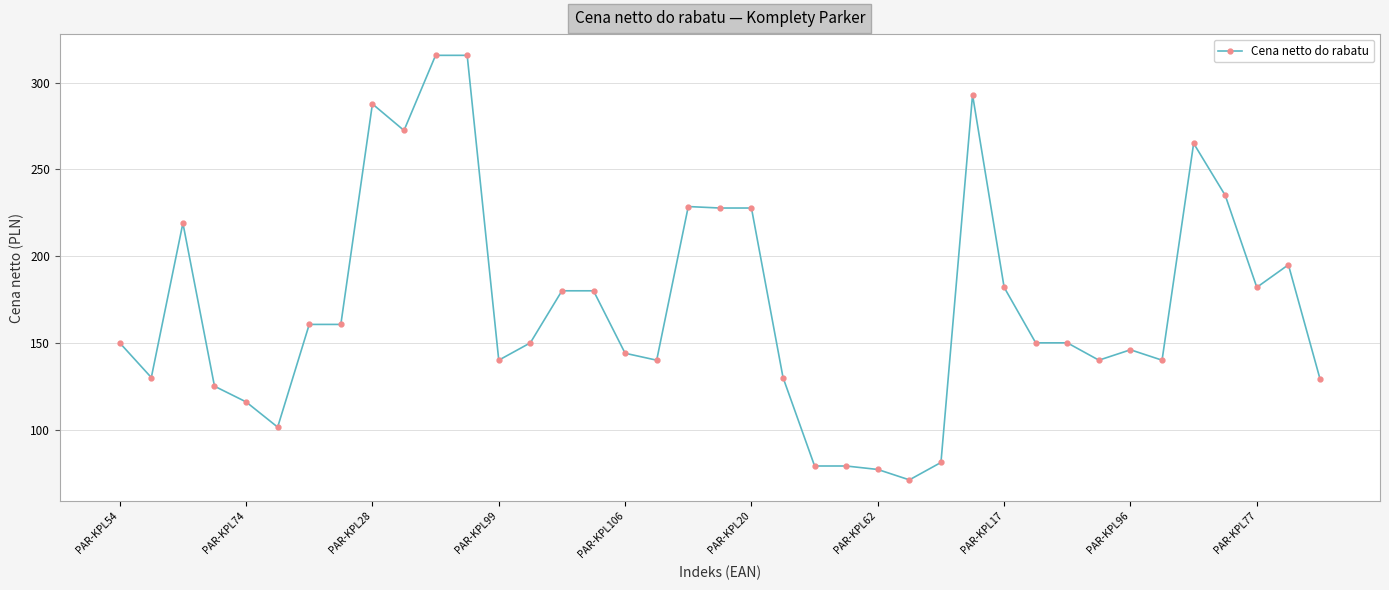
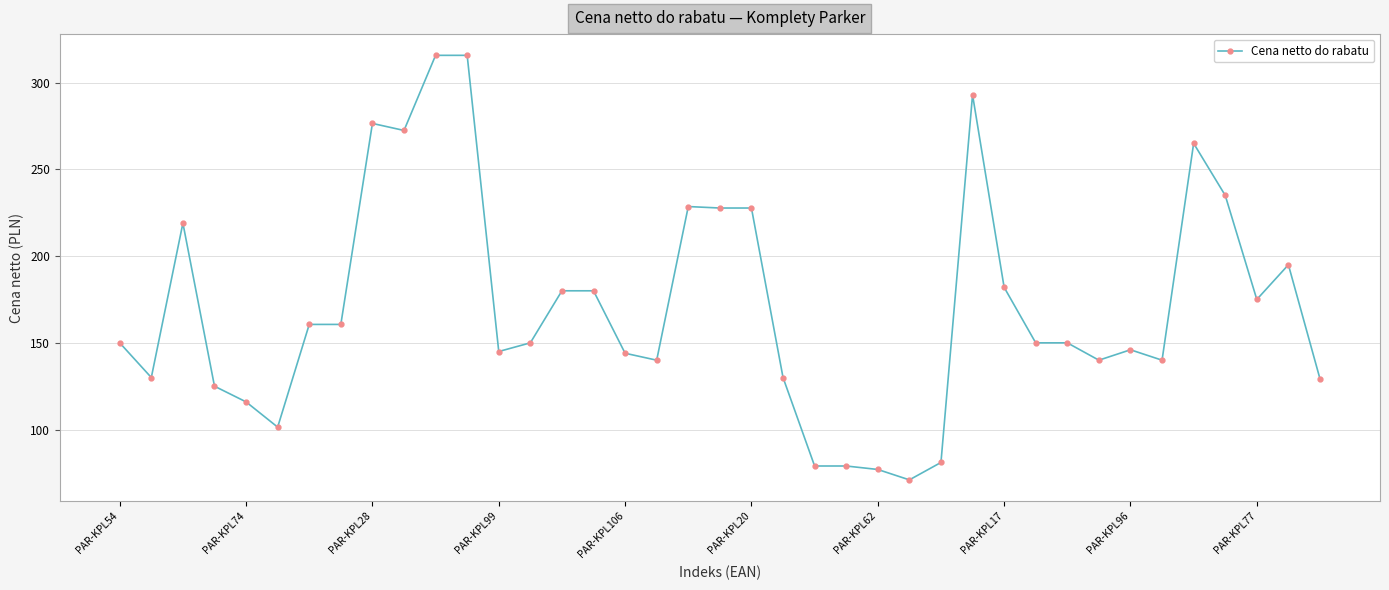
PAR-KPL28: 288 -> 276
PAR-KPL99: 140 -> 145
PAR-KPL77: 182 -> 175
